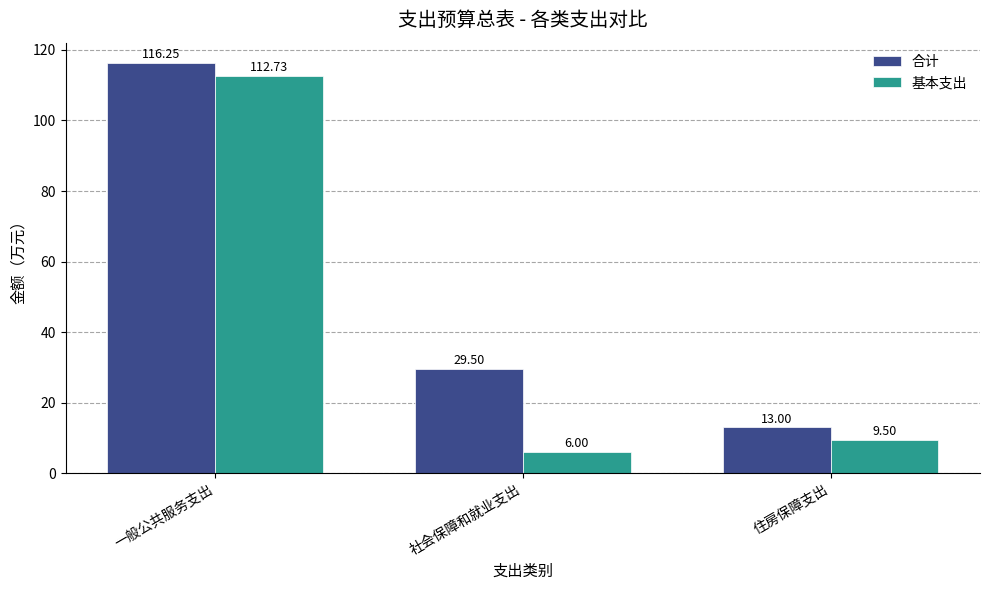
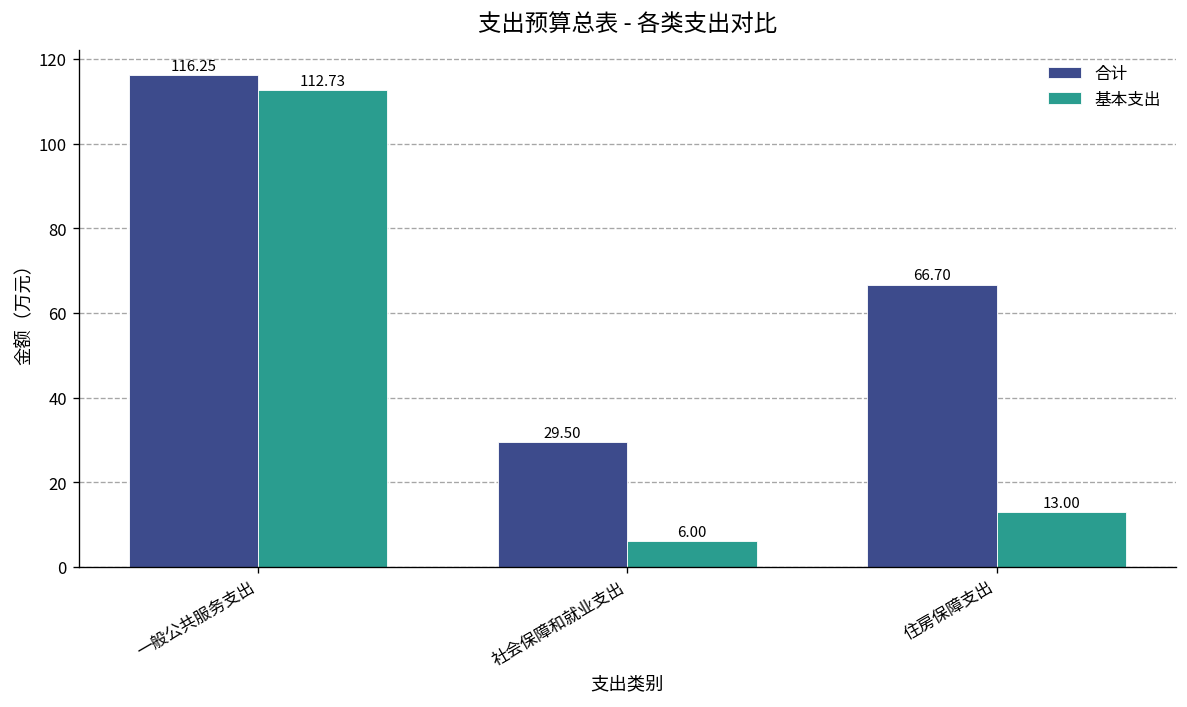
合计, 住房保障支出: 13.00 -> 66.70
基本支出, 住房保障支出: 9.50 -> 13.00
